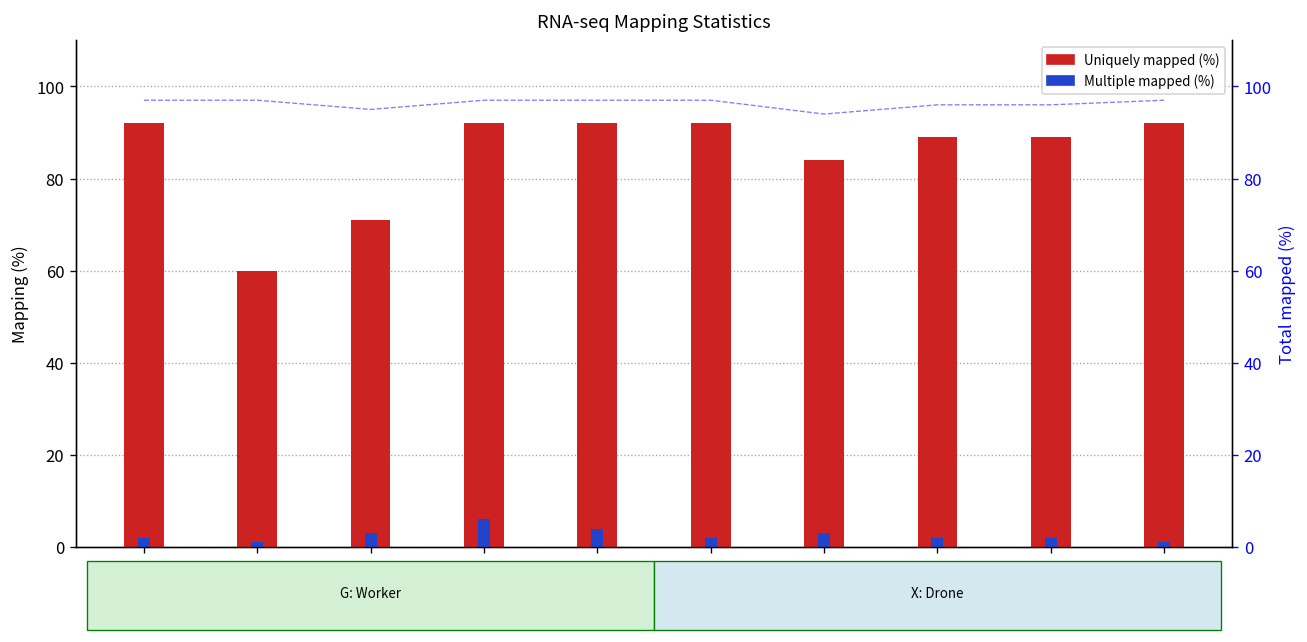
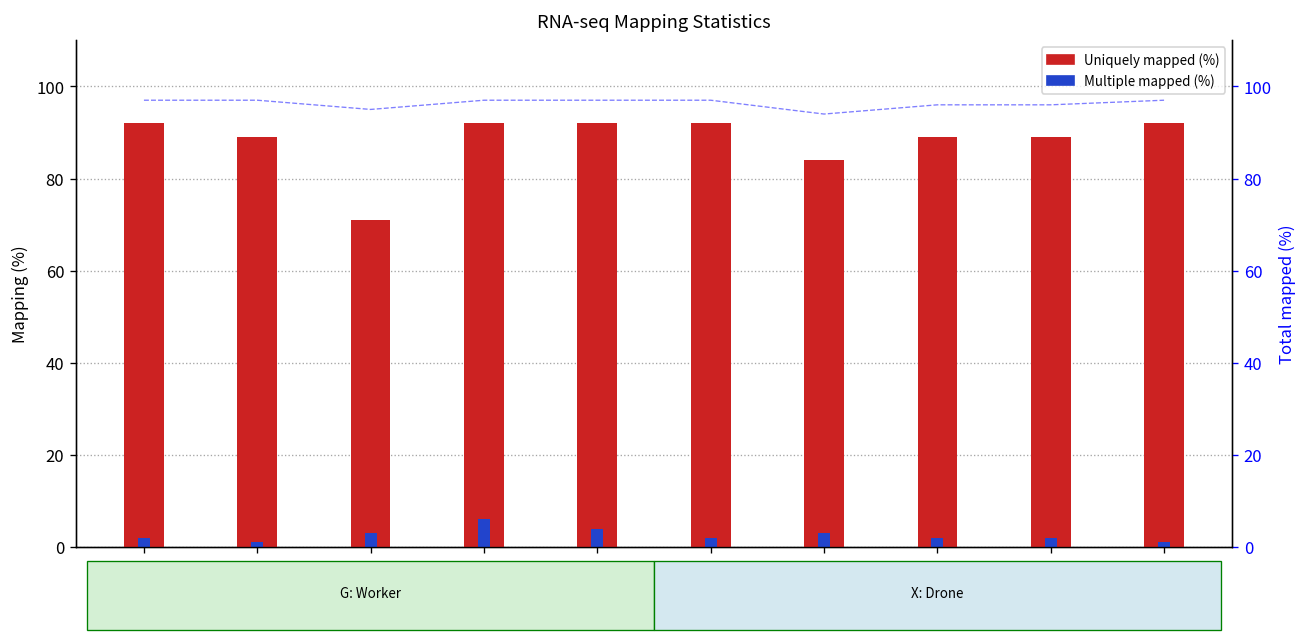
Uniquely mapped (%), G-M2: 60 -> 89
